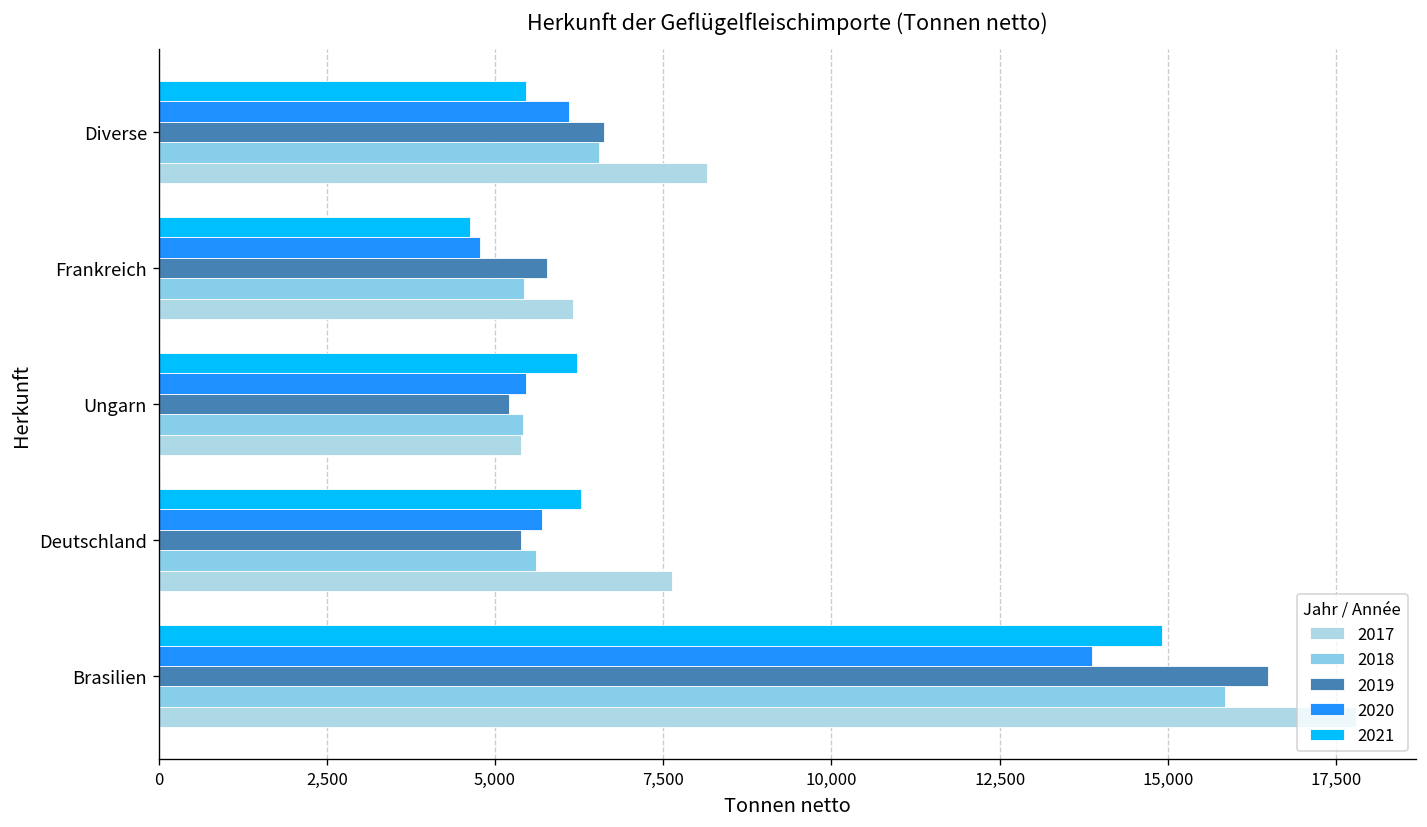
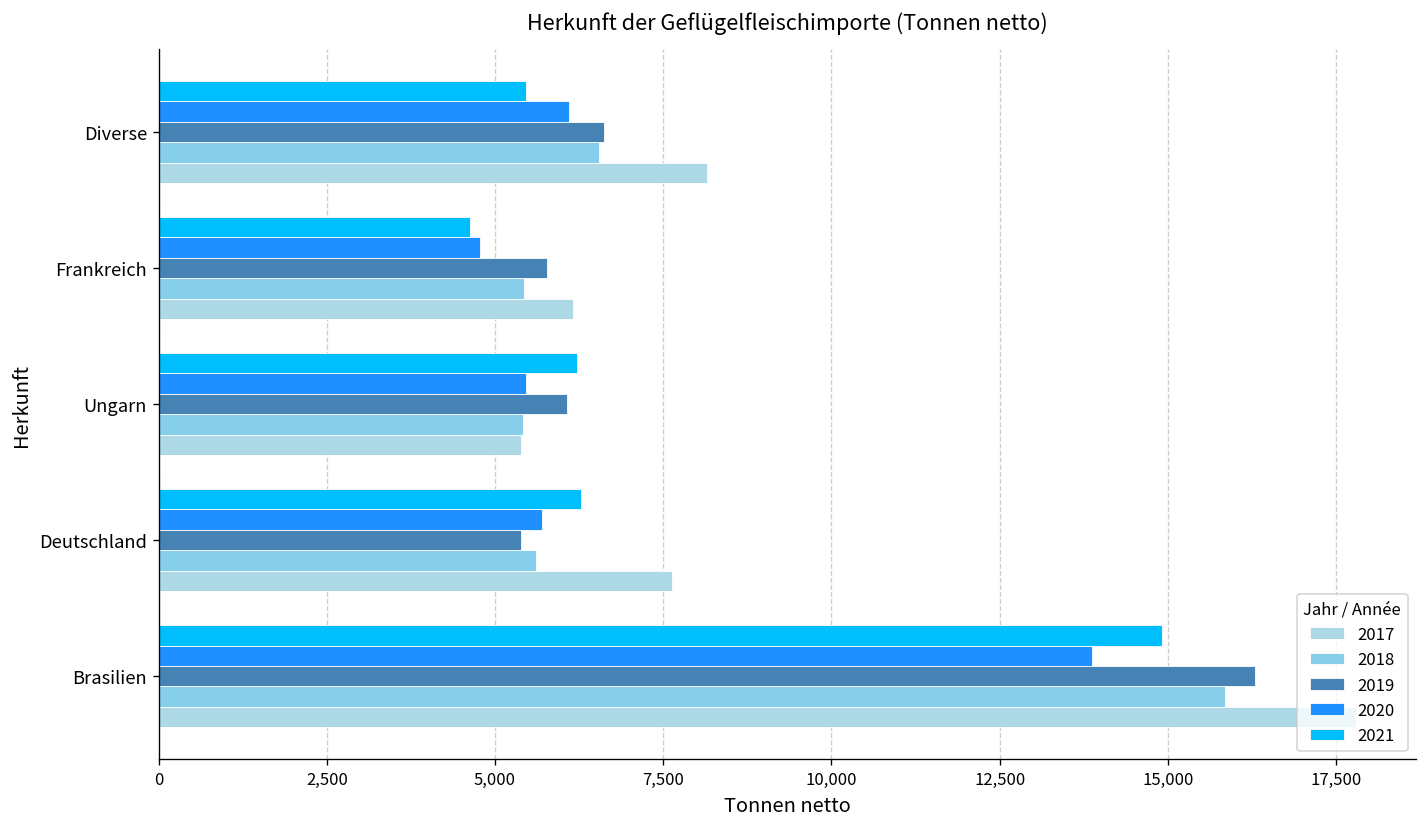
2019, Ungarn: 5,200 -> 6,100
2019, Brasilien: 16,500 -> 16,300
